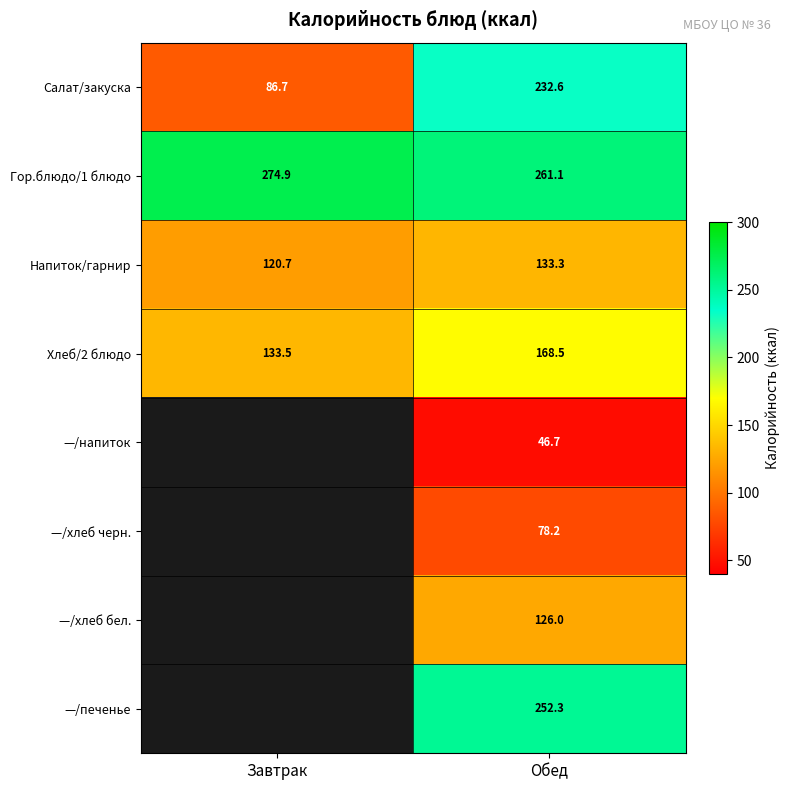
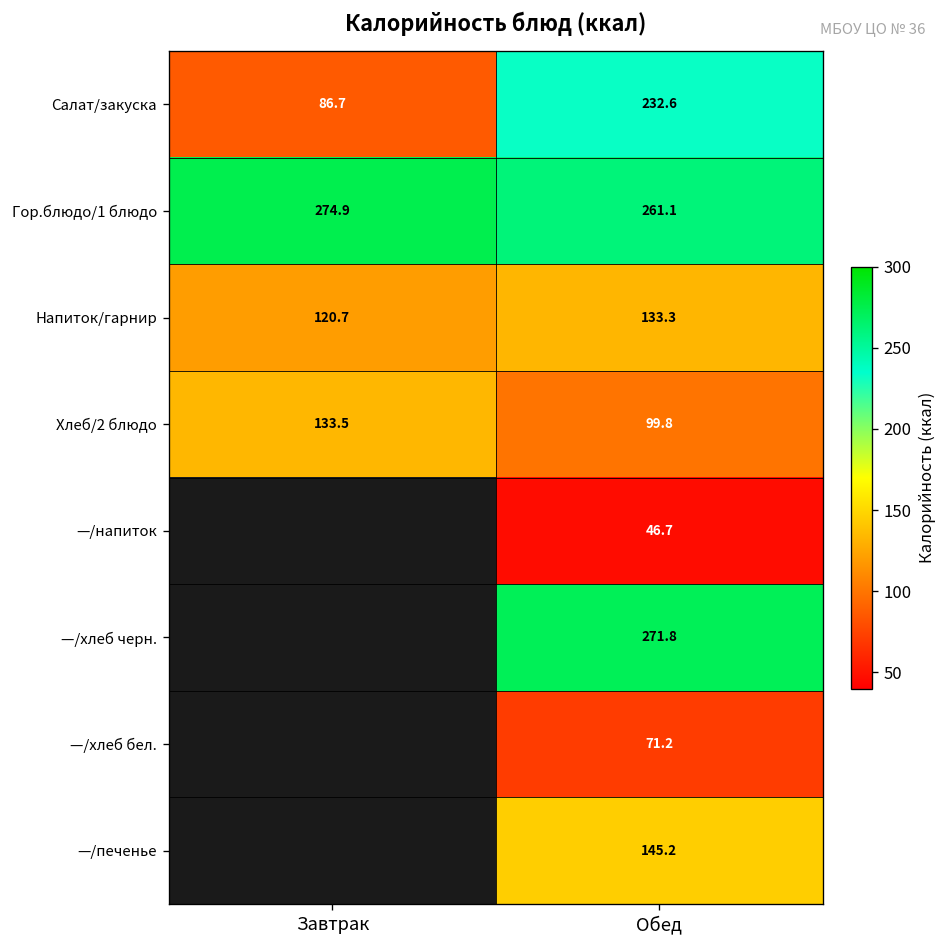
Хлеб/2 блюдо, Обед: 168.5 -> 99.8
—/хлеб черн., Обед: 78.2 -> 271.8
—/хлеб бел., Обед: 126.0 -> 71.2
—/печенье, Обед: 252.3 -> 145.2
